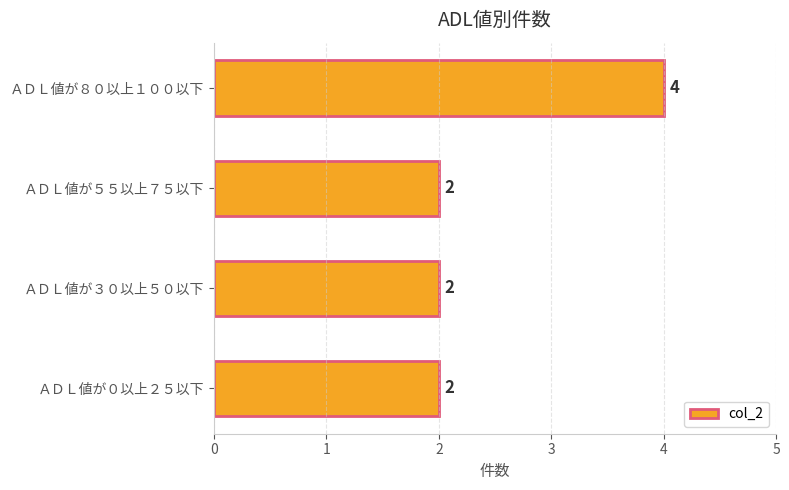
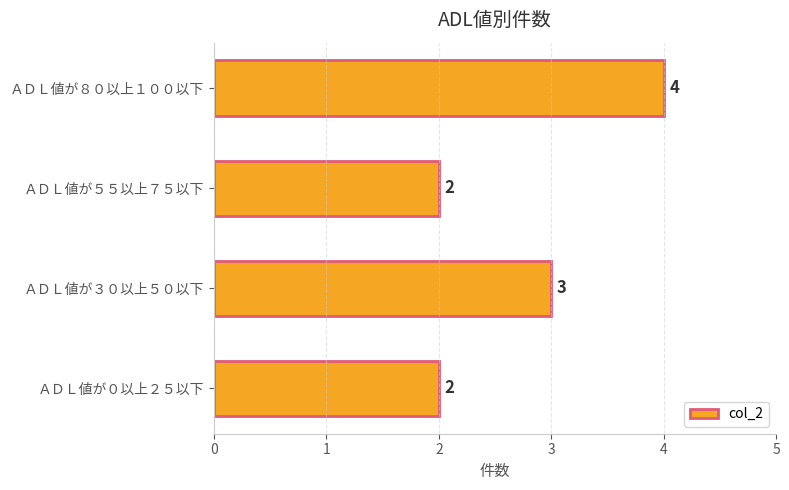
ＡＤＬ値が３０以上５０以下: 2 -> 3
